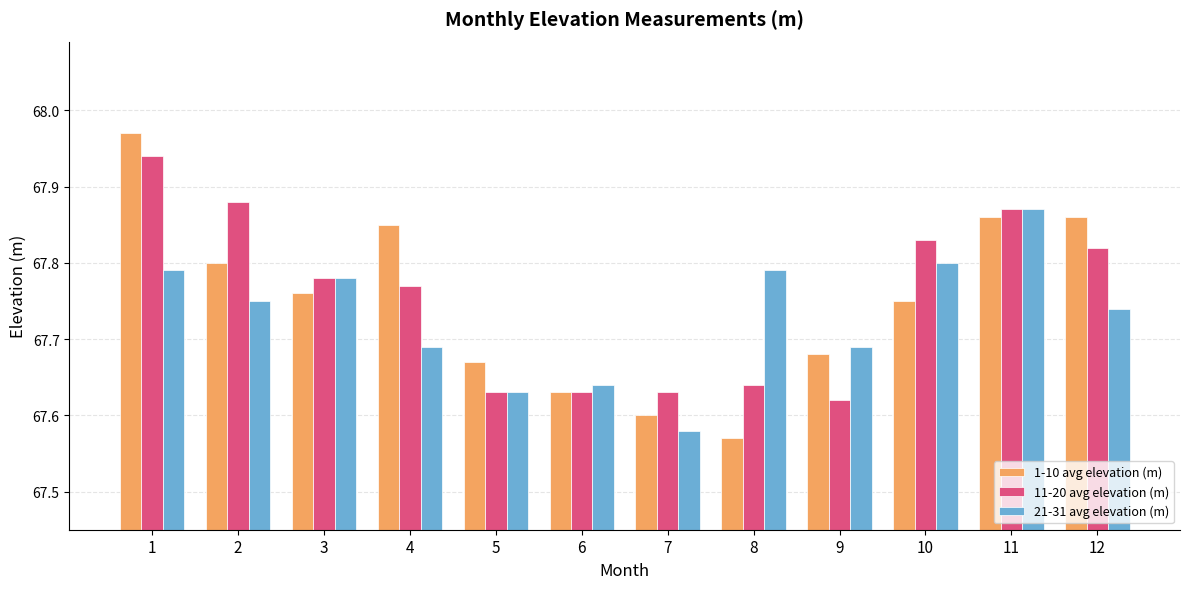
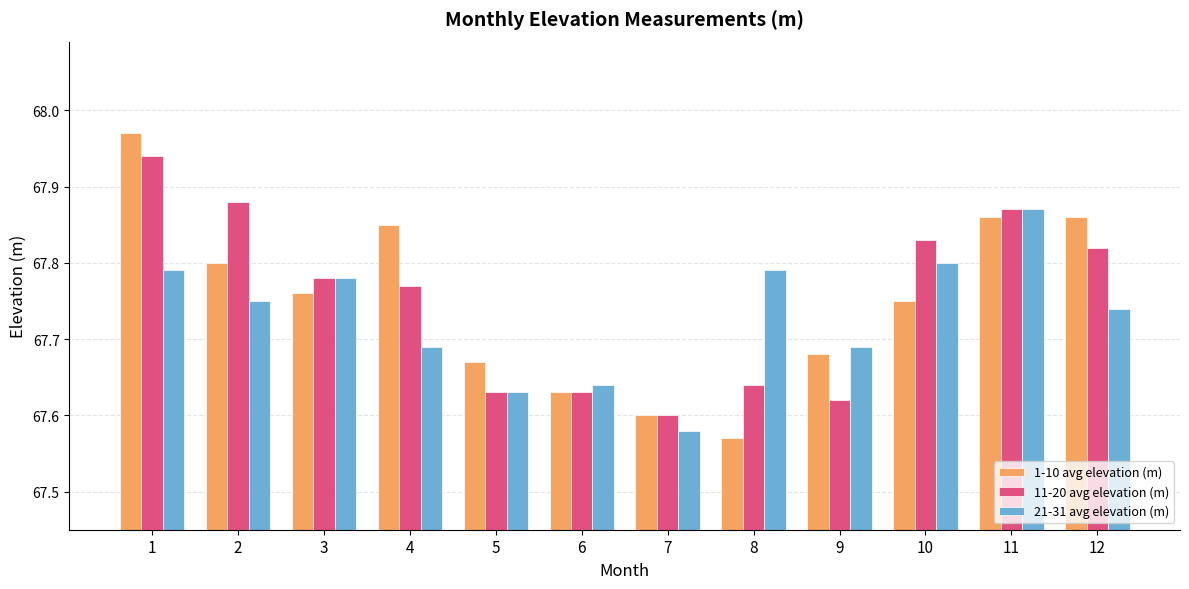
11-20 avg elevation (m), 7: 67.63 -> 67.60
